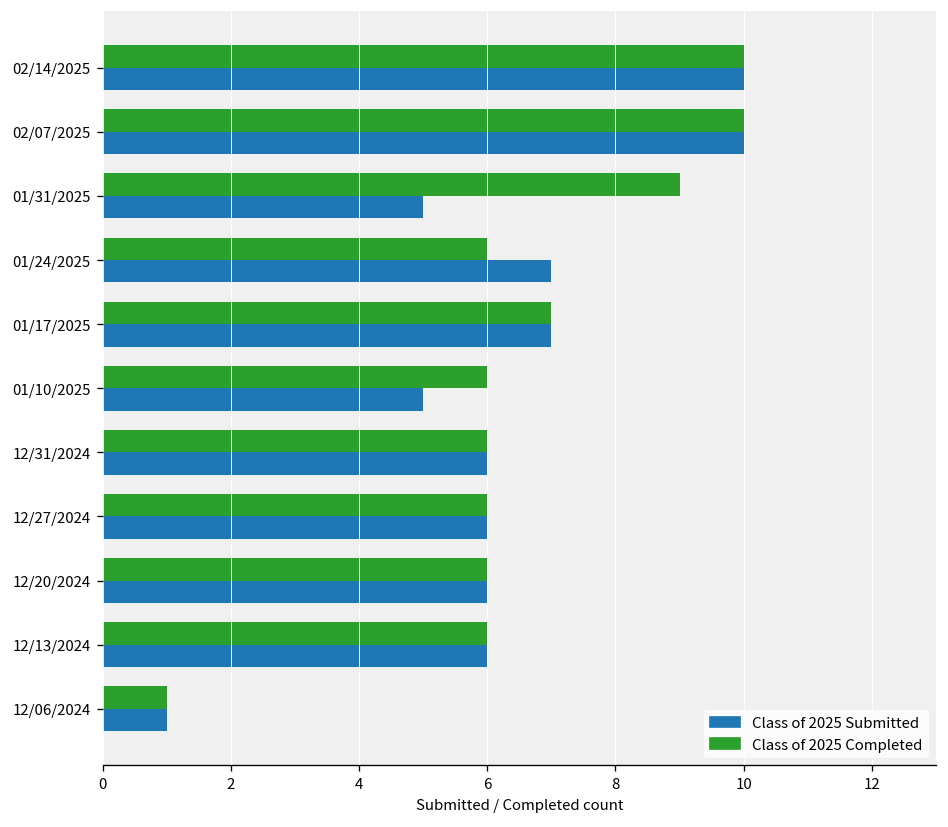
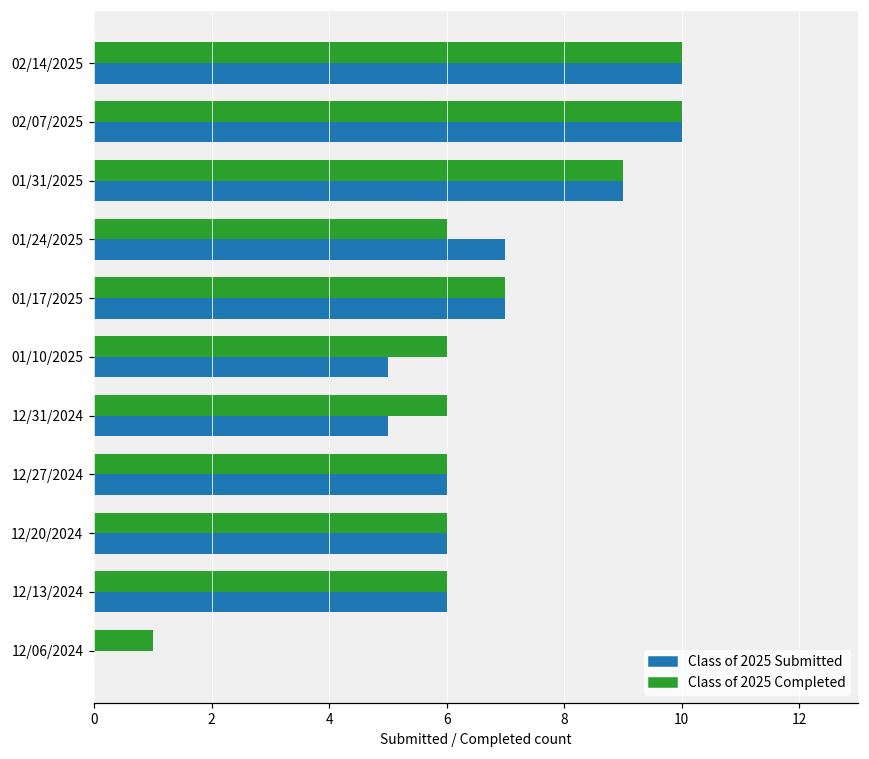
Class of 2025 Submitted, 01/31/2025: 5 -> 9
Class of 2025 Submitted, 12/31/2024: 6 -> 5
Class of 2025 Submitted, 12/06/2024: 1 -> 0
